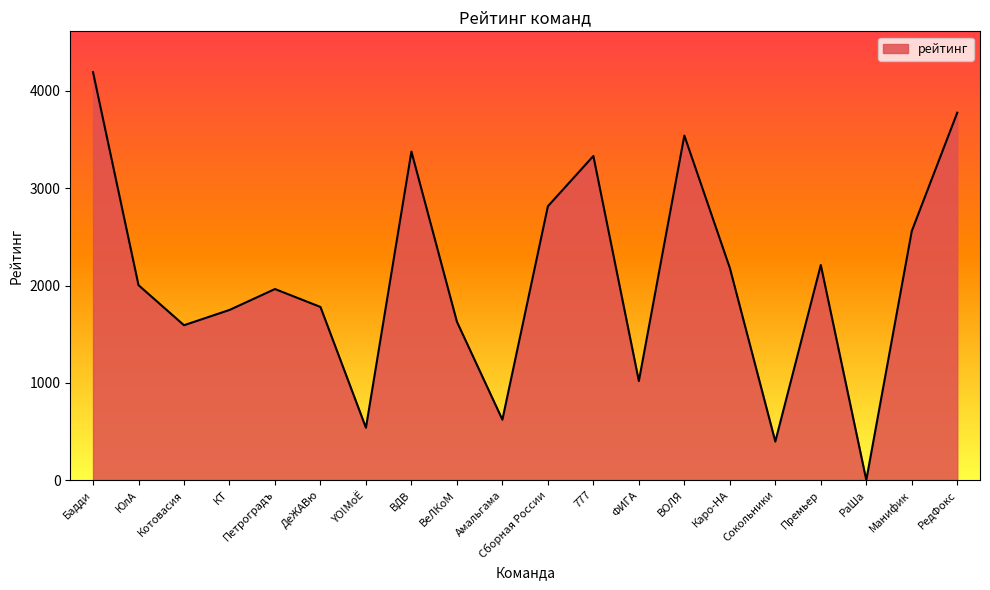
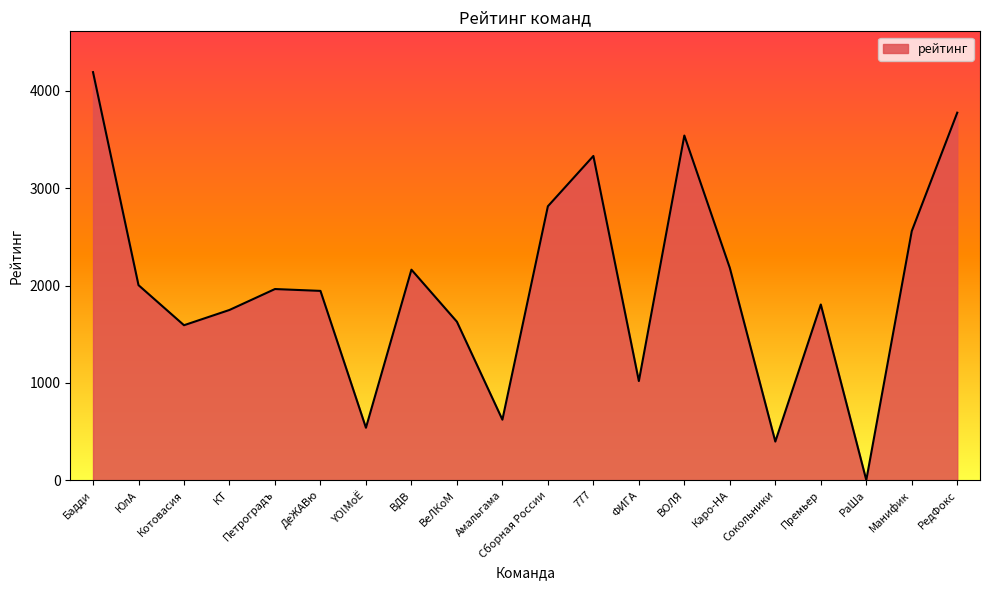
ДеЖАВю: 1800 -> 1900
ВДВ: 3400 -> 2200
Премьер: 2200 -> 1800
